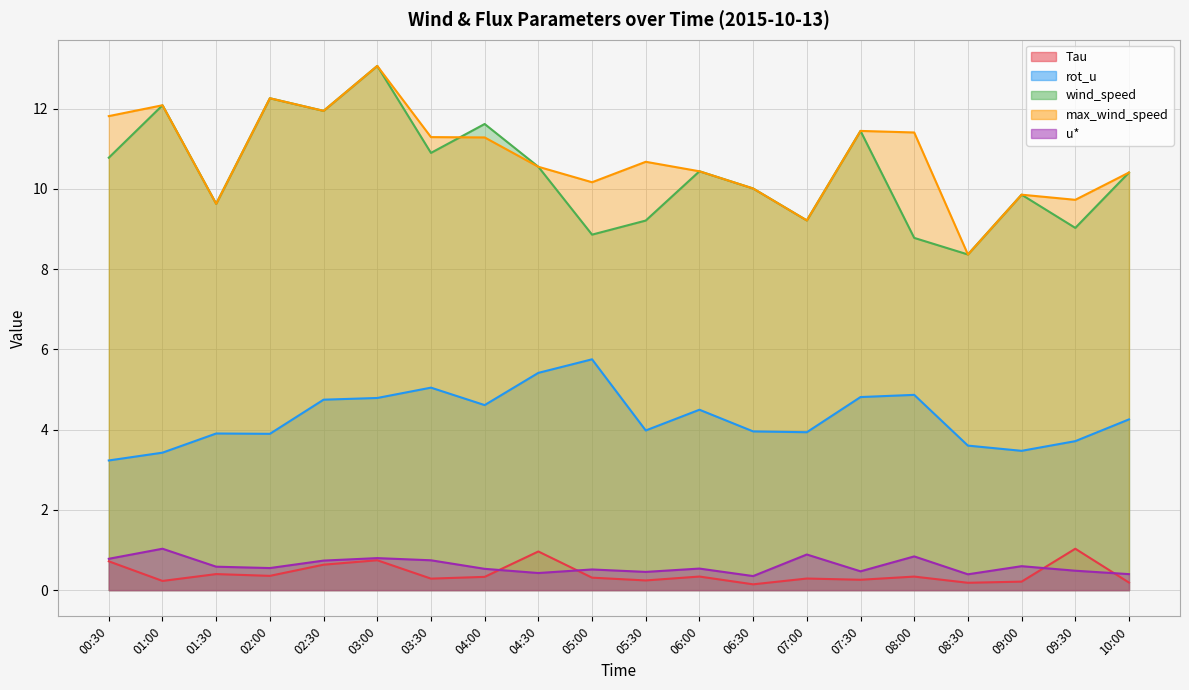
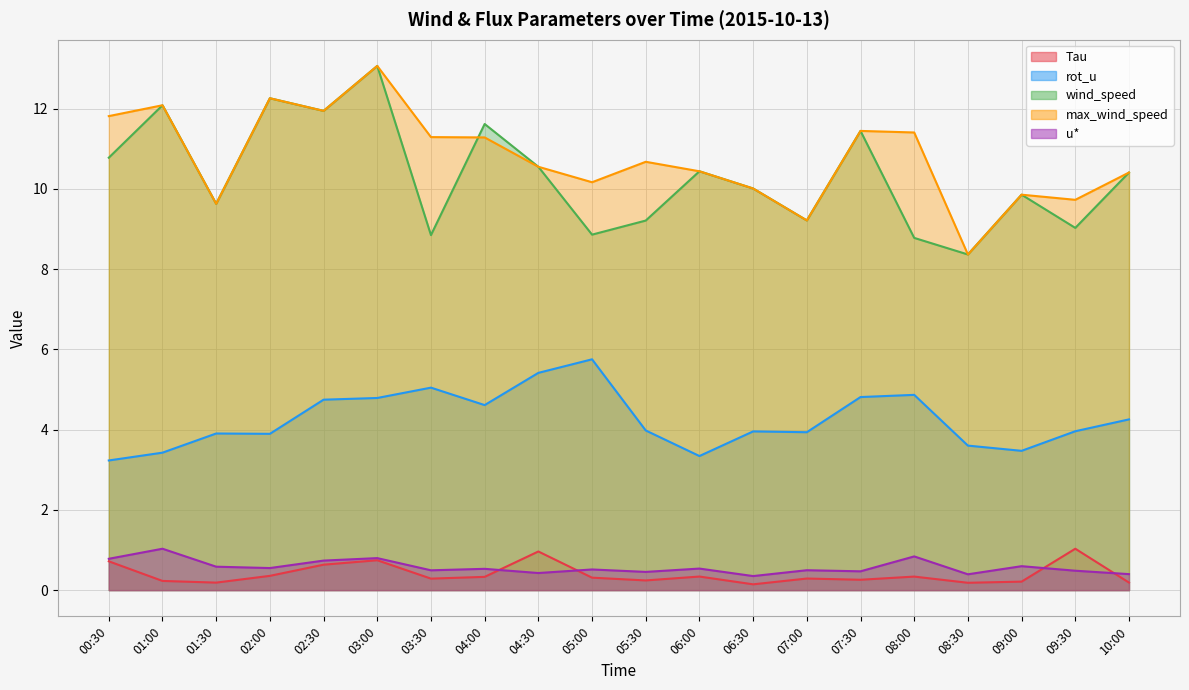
Tau, 01:30: 0.4 -> 0.2
wind_speed, 03:30: 10.9 -> 8.8
u*, 03:30: 0.7 -> 0.5
rot_u, 06:00: 4.5 -> 3.3
u*, 07:00: 0.9 -> 0.5
rot_u, 09:30: 3.7 -> 4.0
